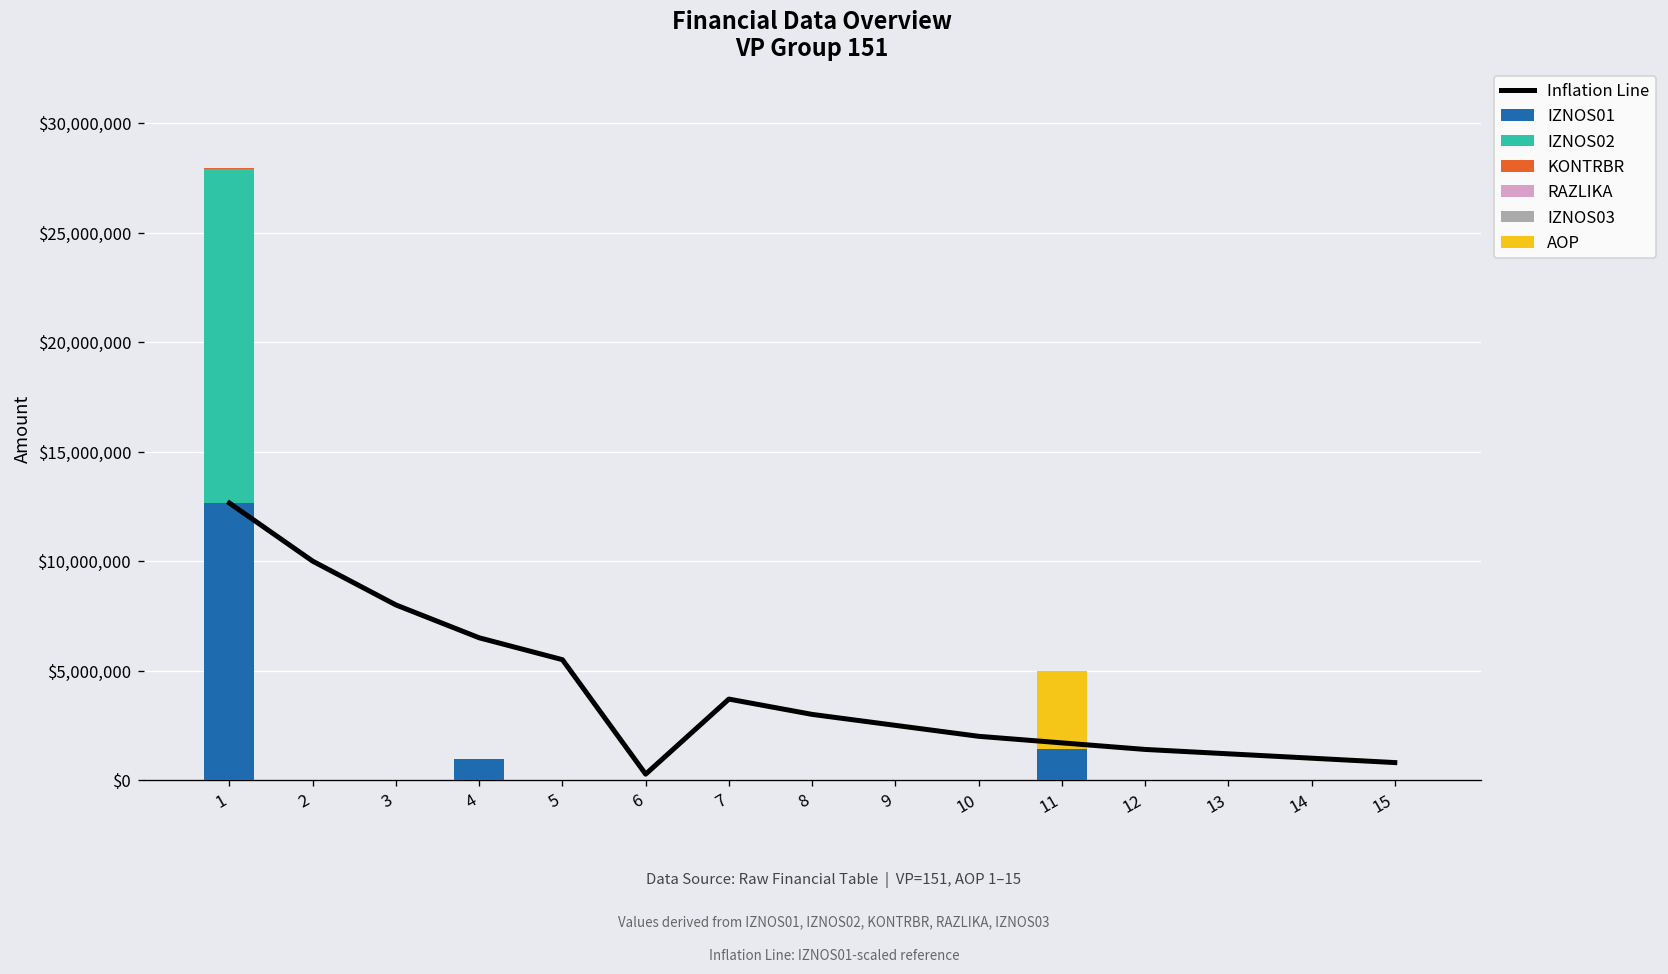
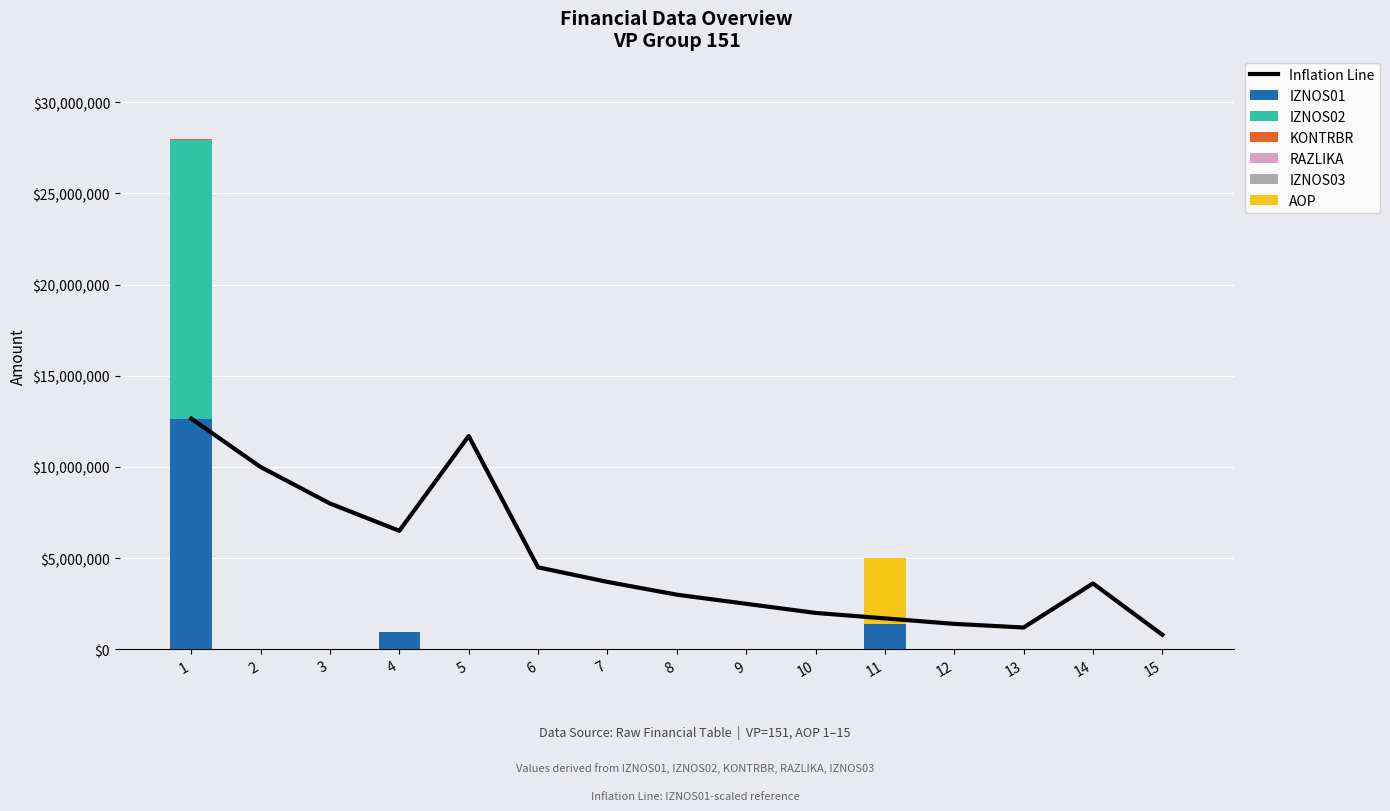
Inflation Line, 5: $5,500,000 -> $11,700,000
Inflation Line, 6: $300,000 -> $4,500,000
Inflation Line, 14: $1,000,000 -> $3,600,000
